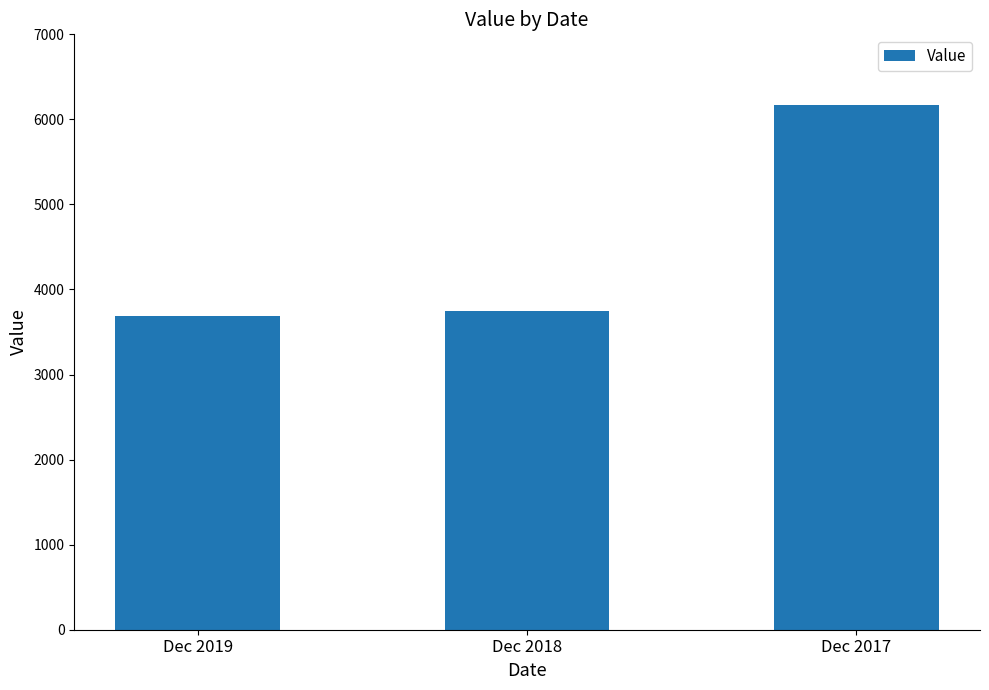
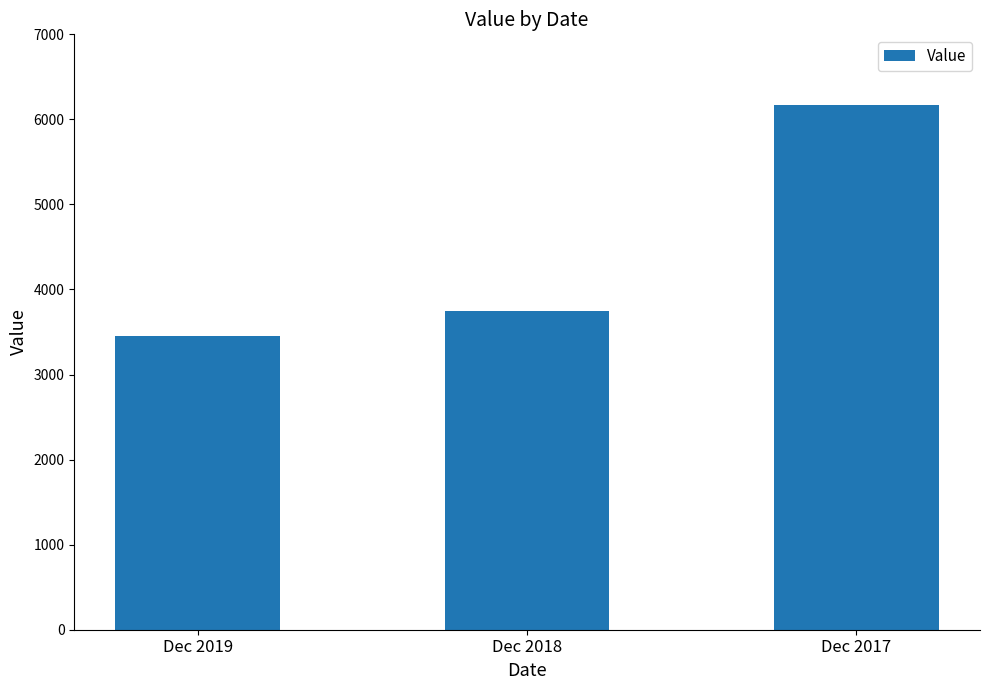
Dec 2019: 3700 -> 3500
